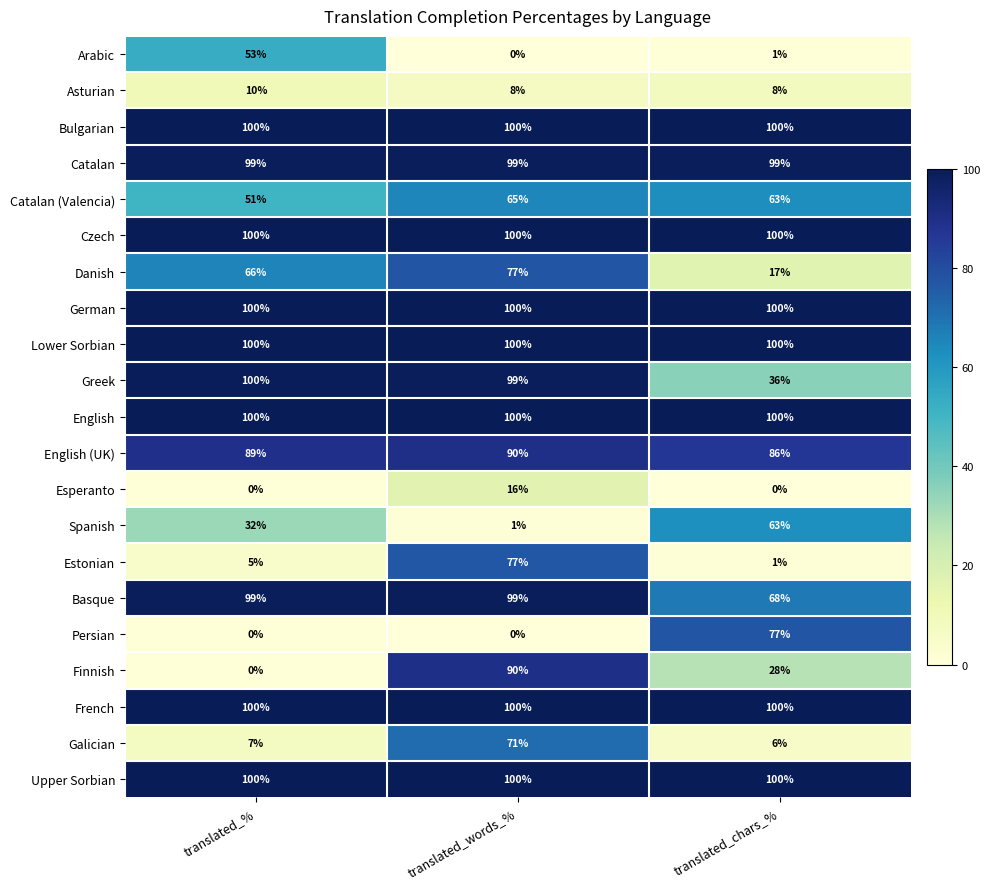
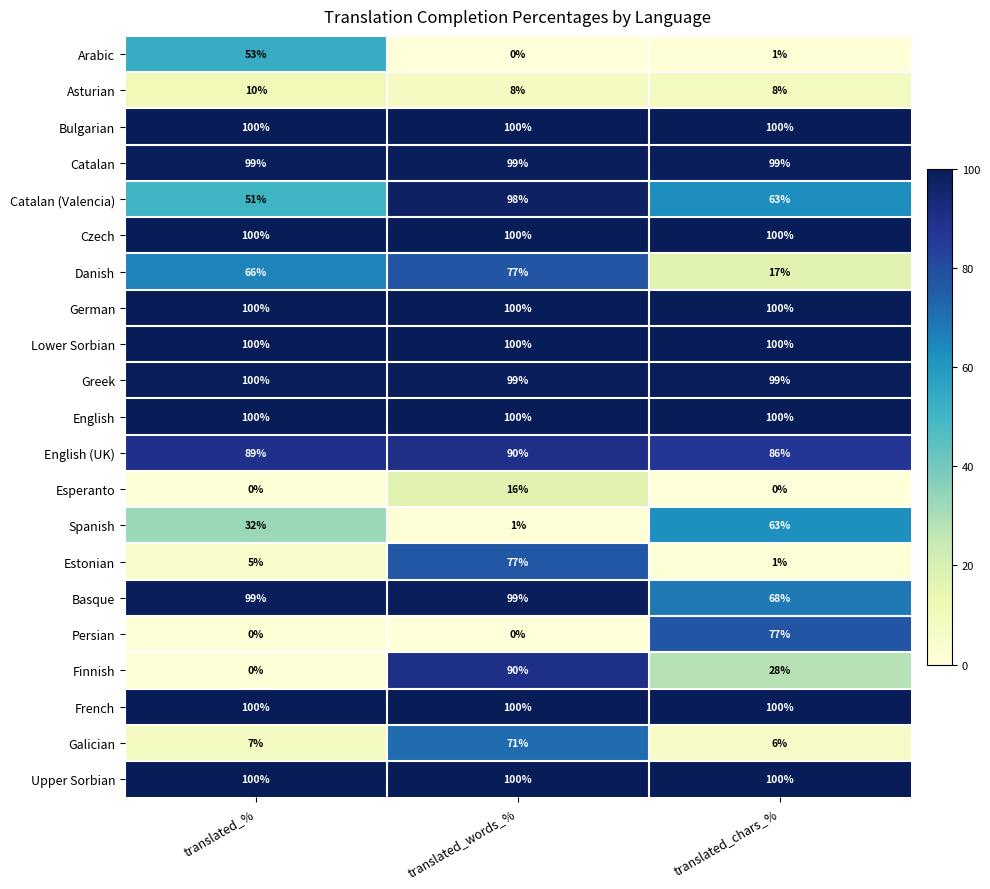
Catalan (Valencia), translated_words_%: 65% -> 98%
Greek, translated_chars_%: 36% -> 99%
